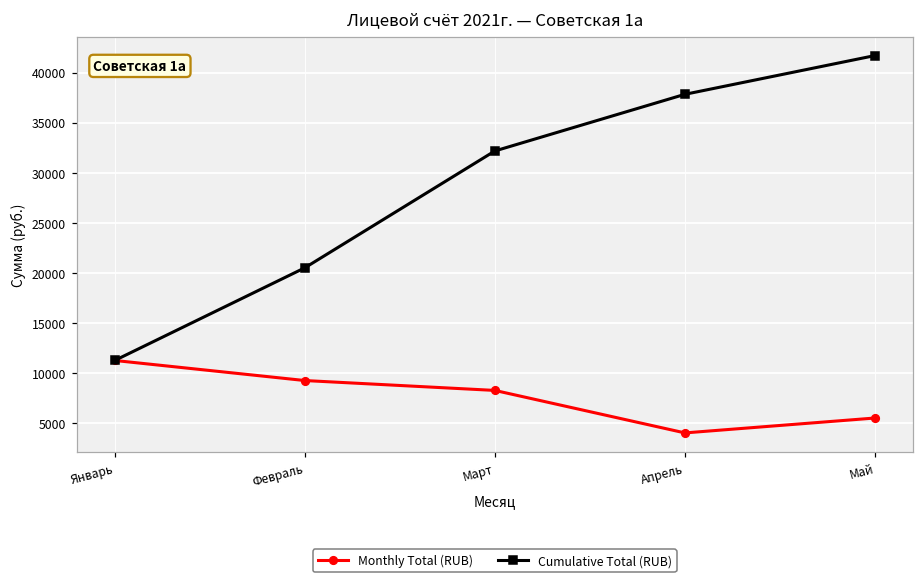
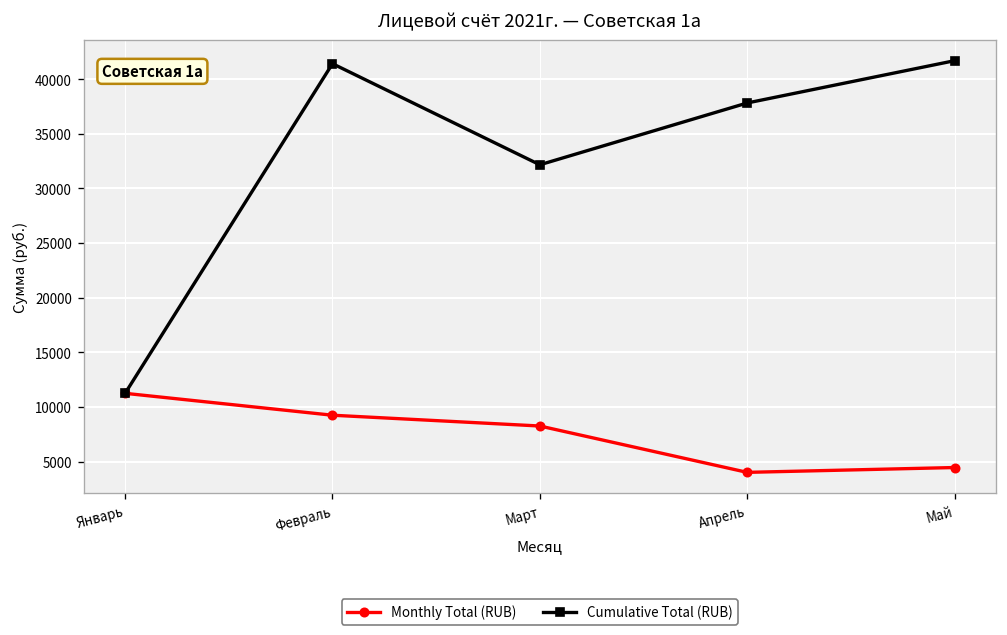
Cumulative Total (RUB), Февраль: 20000 -> 41000
Monthly Total (RUB), Май: 6000 -> 4000
